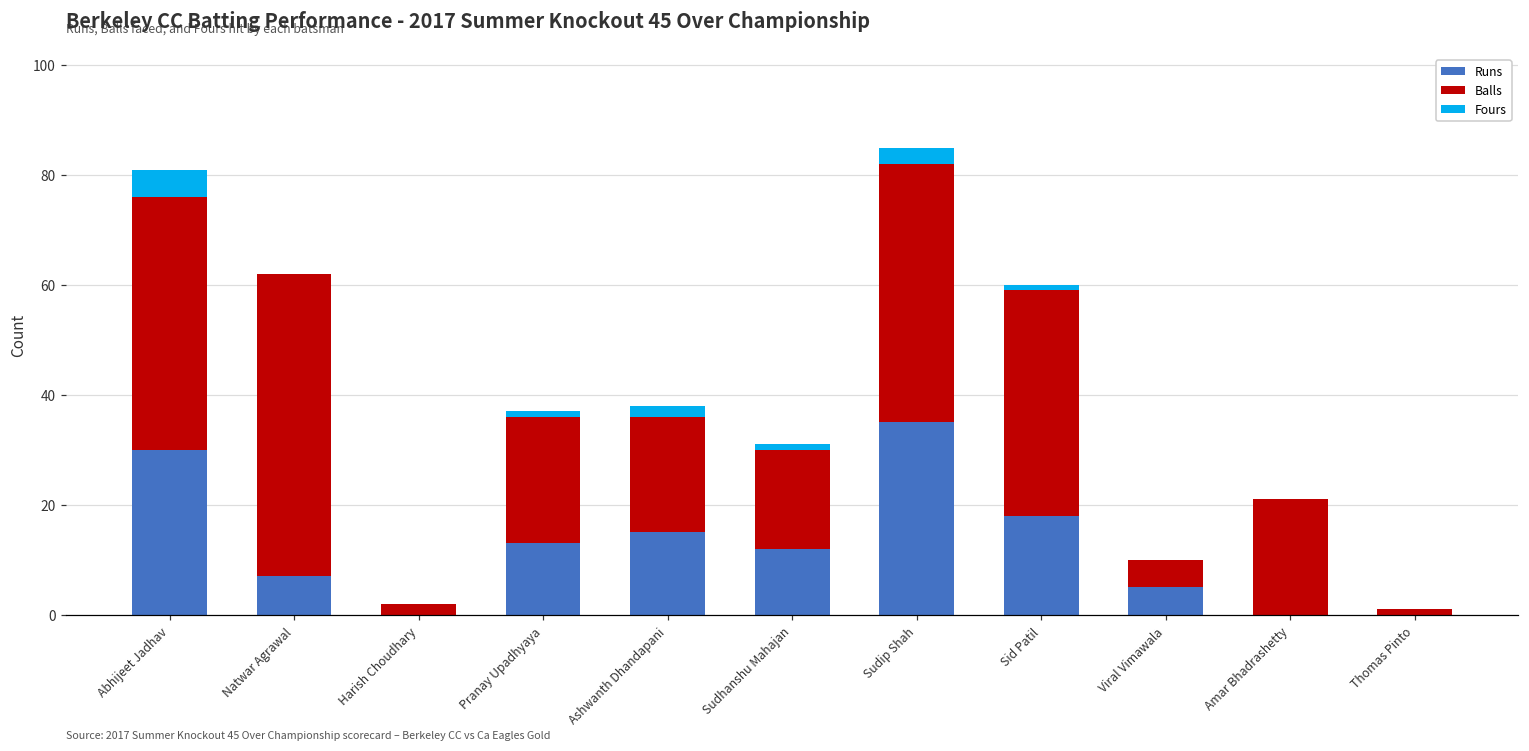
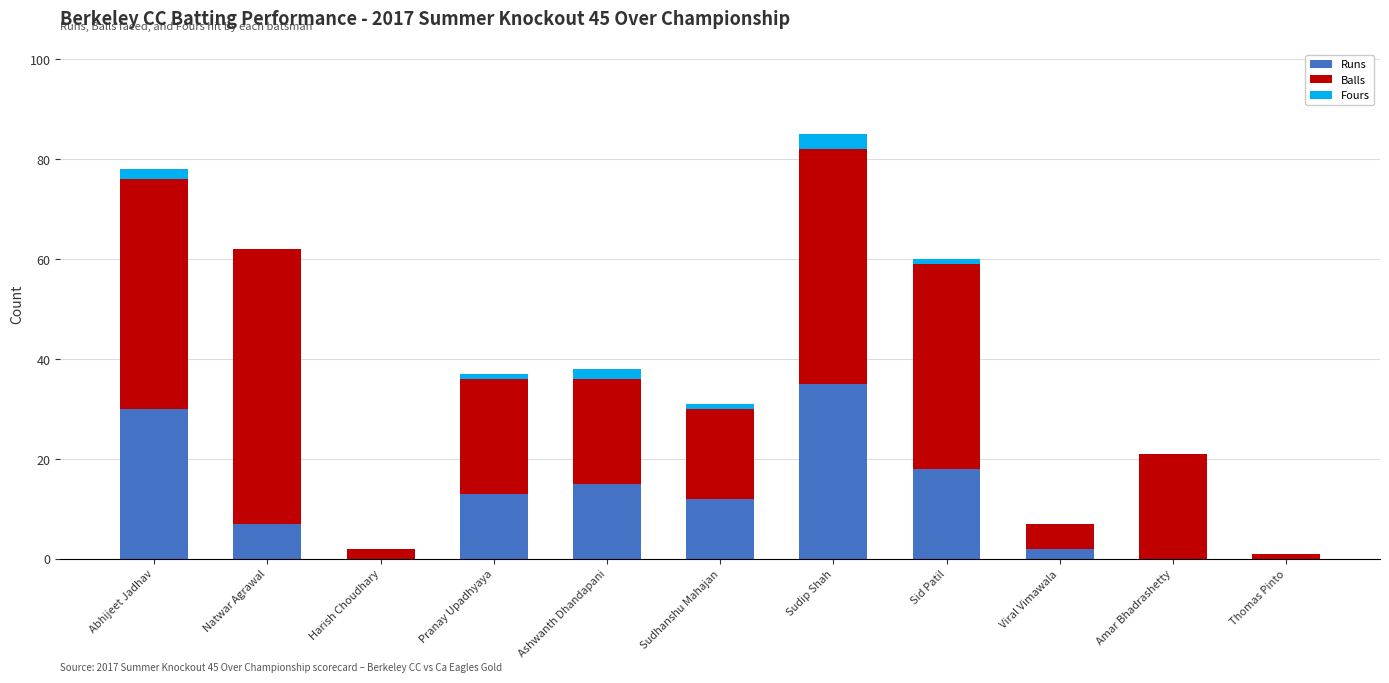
Fours, Abhijeet Jadhav: 5 -> 2
Runs, Viral Vimawala: 5 -> 2
